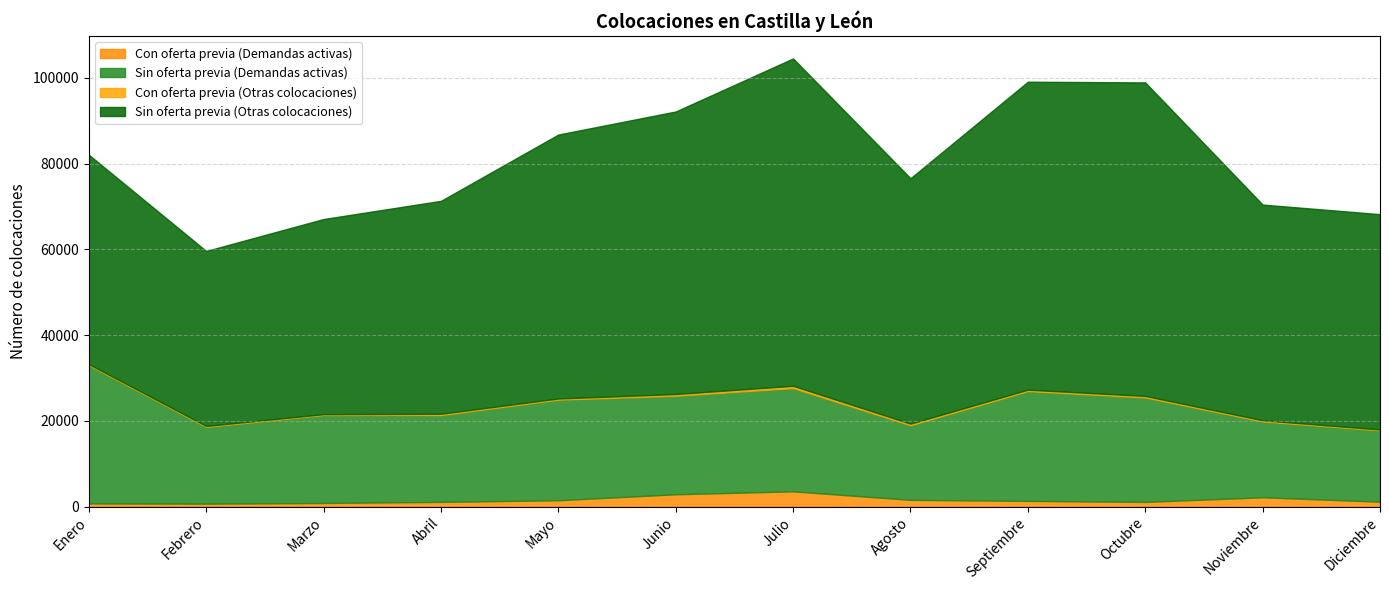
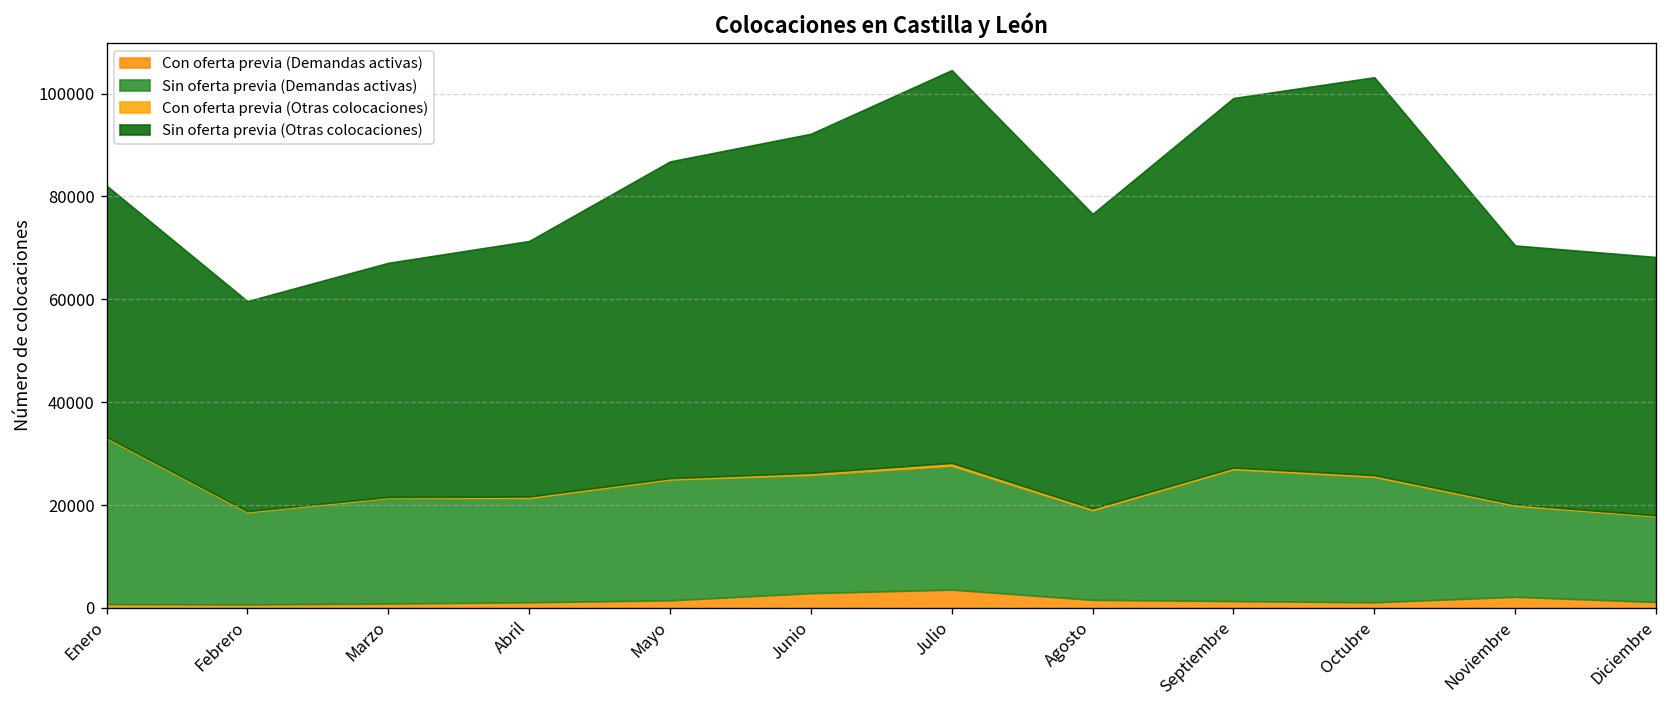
Sin oferta previa (Otras colocaciones), Octubre: 73000 -> 77000
